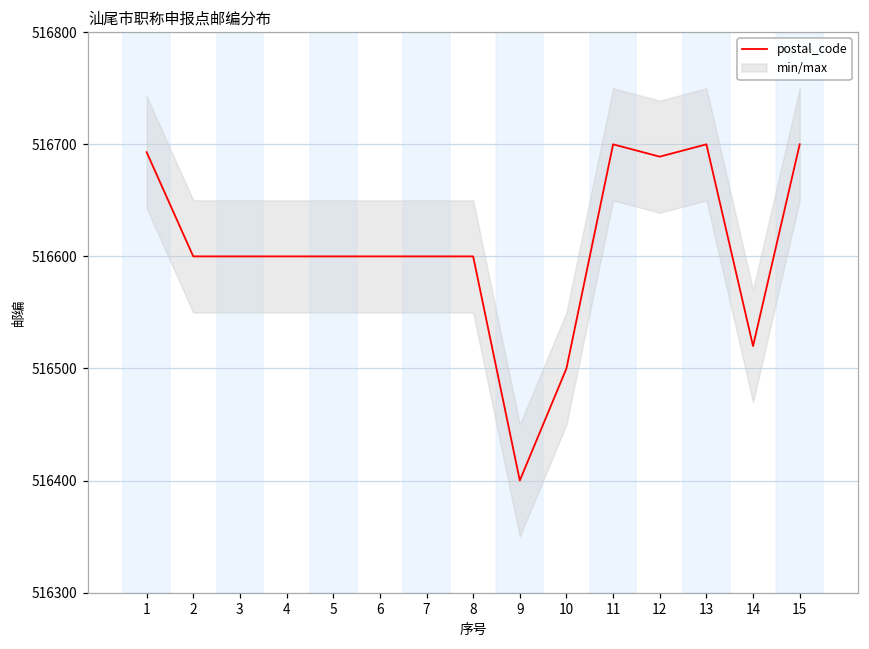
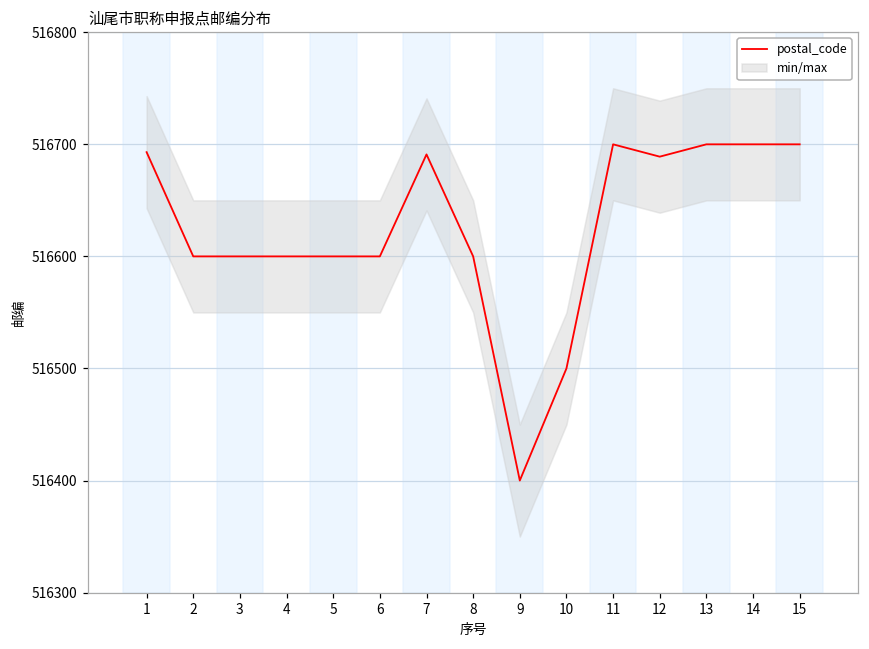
postal_code, 7: 516600 -> 516691
postal_code, 14: 516520 -> 516700
